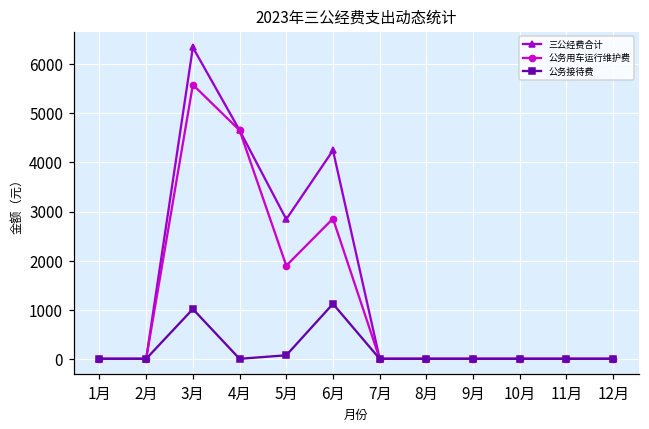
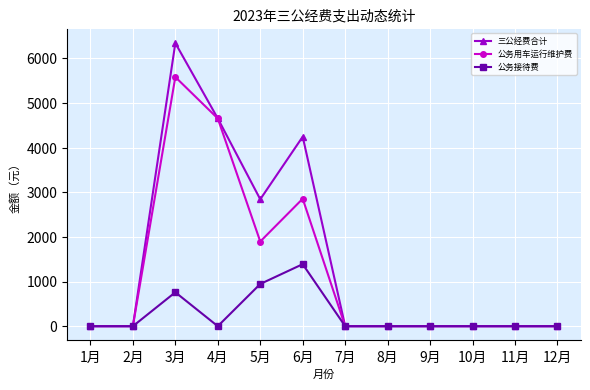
公务接待费, 3月: 1000 -> 800
公务接待费, 5月: 100 -> 900
公务接待费, 6月: 1100 -> 1400
